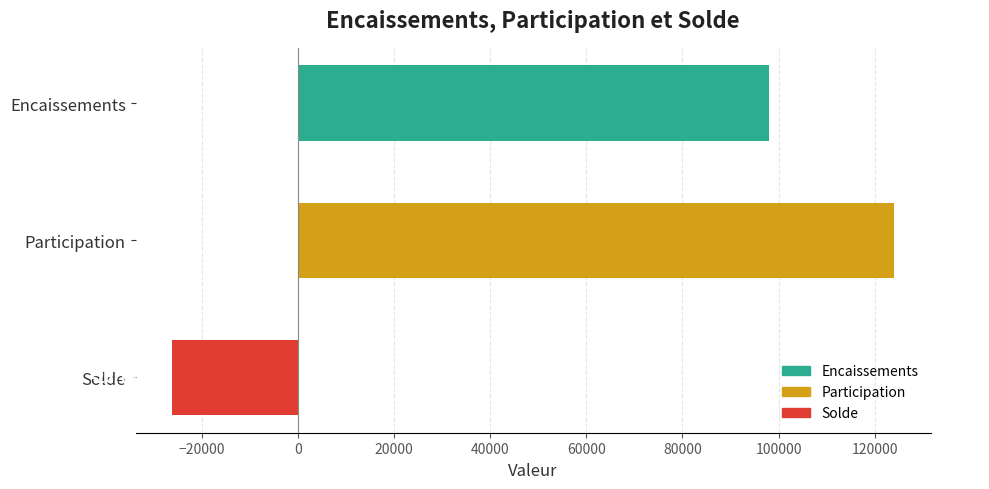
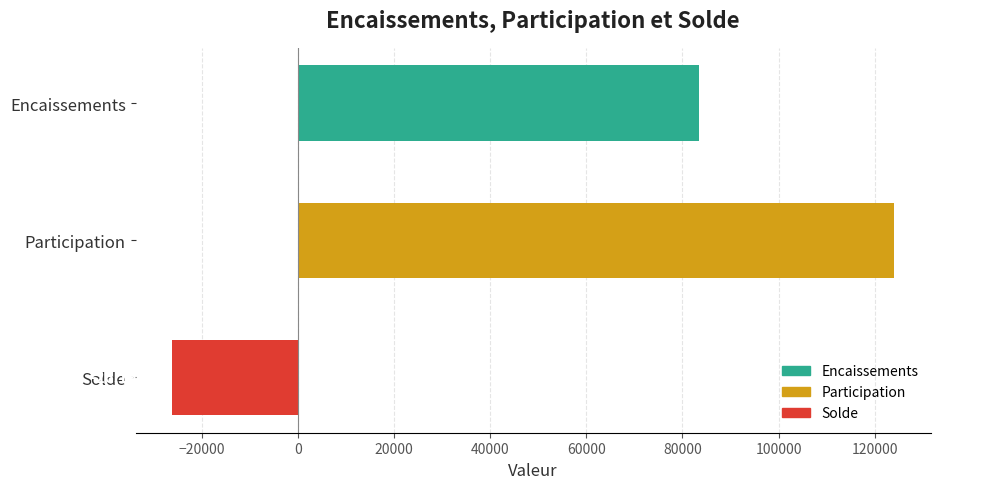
Encaissements: 98000 -> 83000
